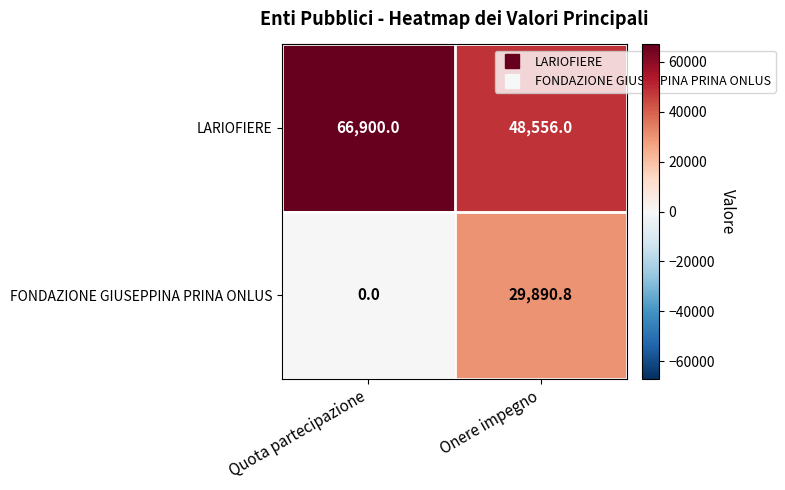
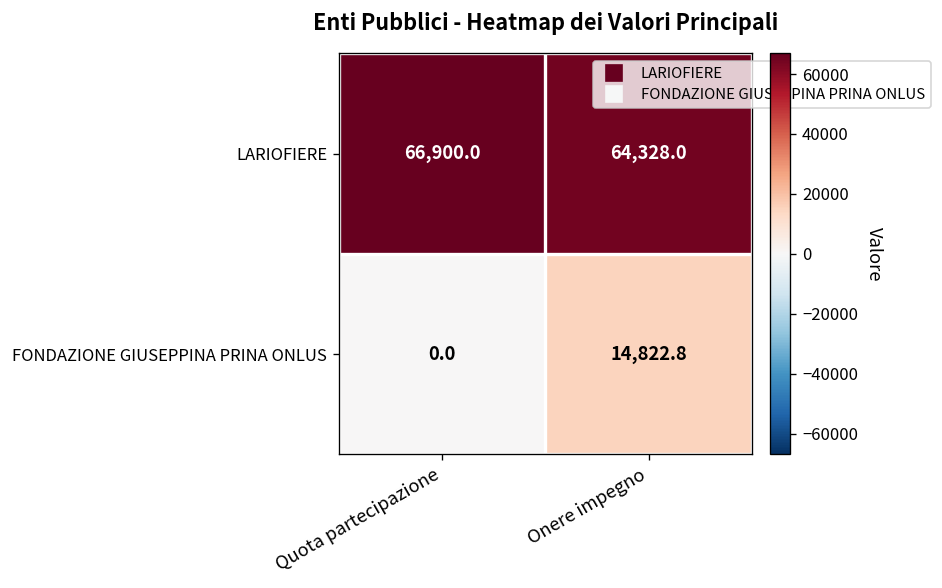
LARIOFIERE, Onere impegno: 48,556.0 -> 64,328.0
FONDAZIONE GIUSEPPINA PRINA ONLUS, Onere impegno: 29,890.8 -> 14,822.8
